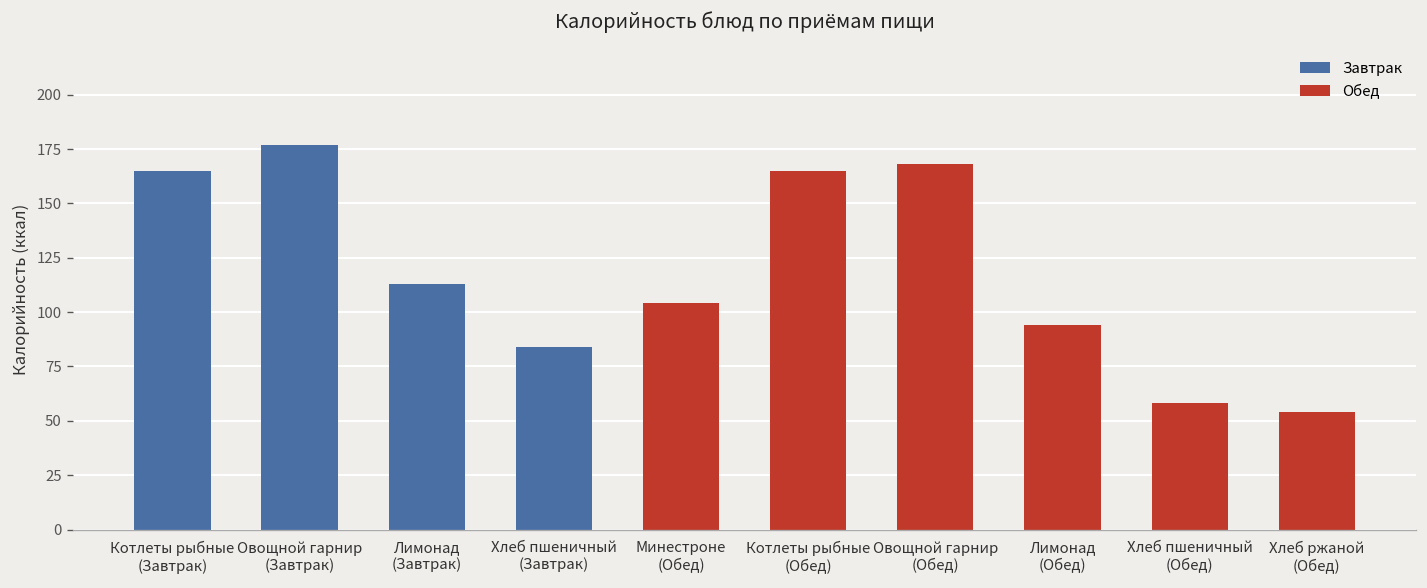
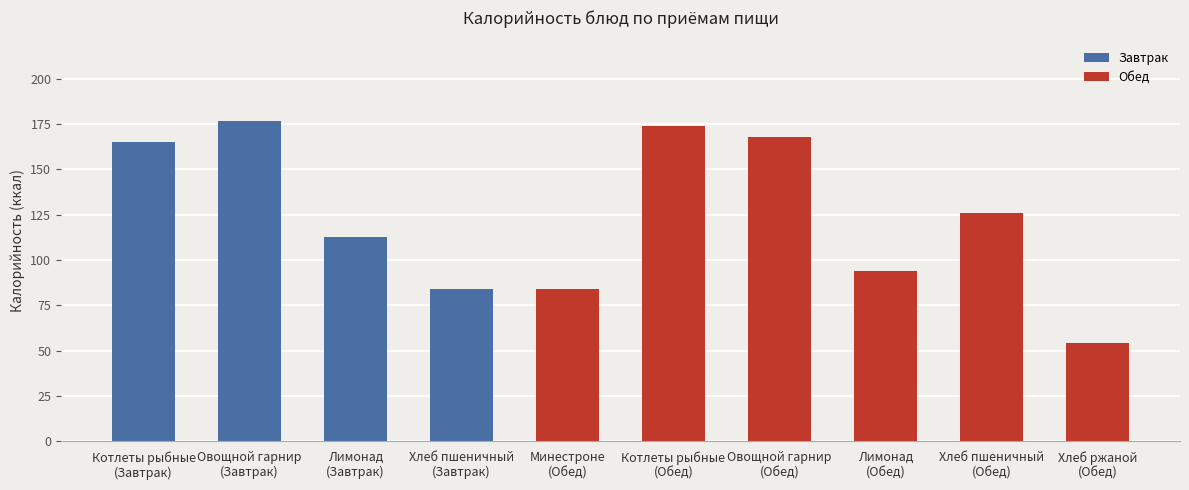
Обед, Минестроне (Обед): 104 -> 84
Обед, Котлеты рыбные (Обед): 165 -> 174
Обед, Хлеб пшеничный (Обед): 58 -> 126
